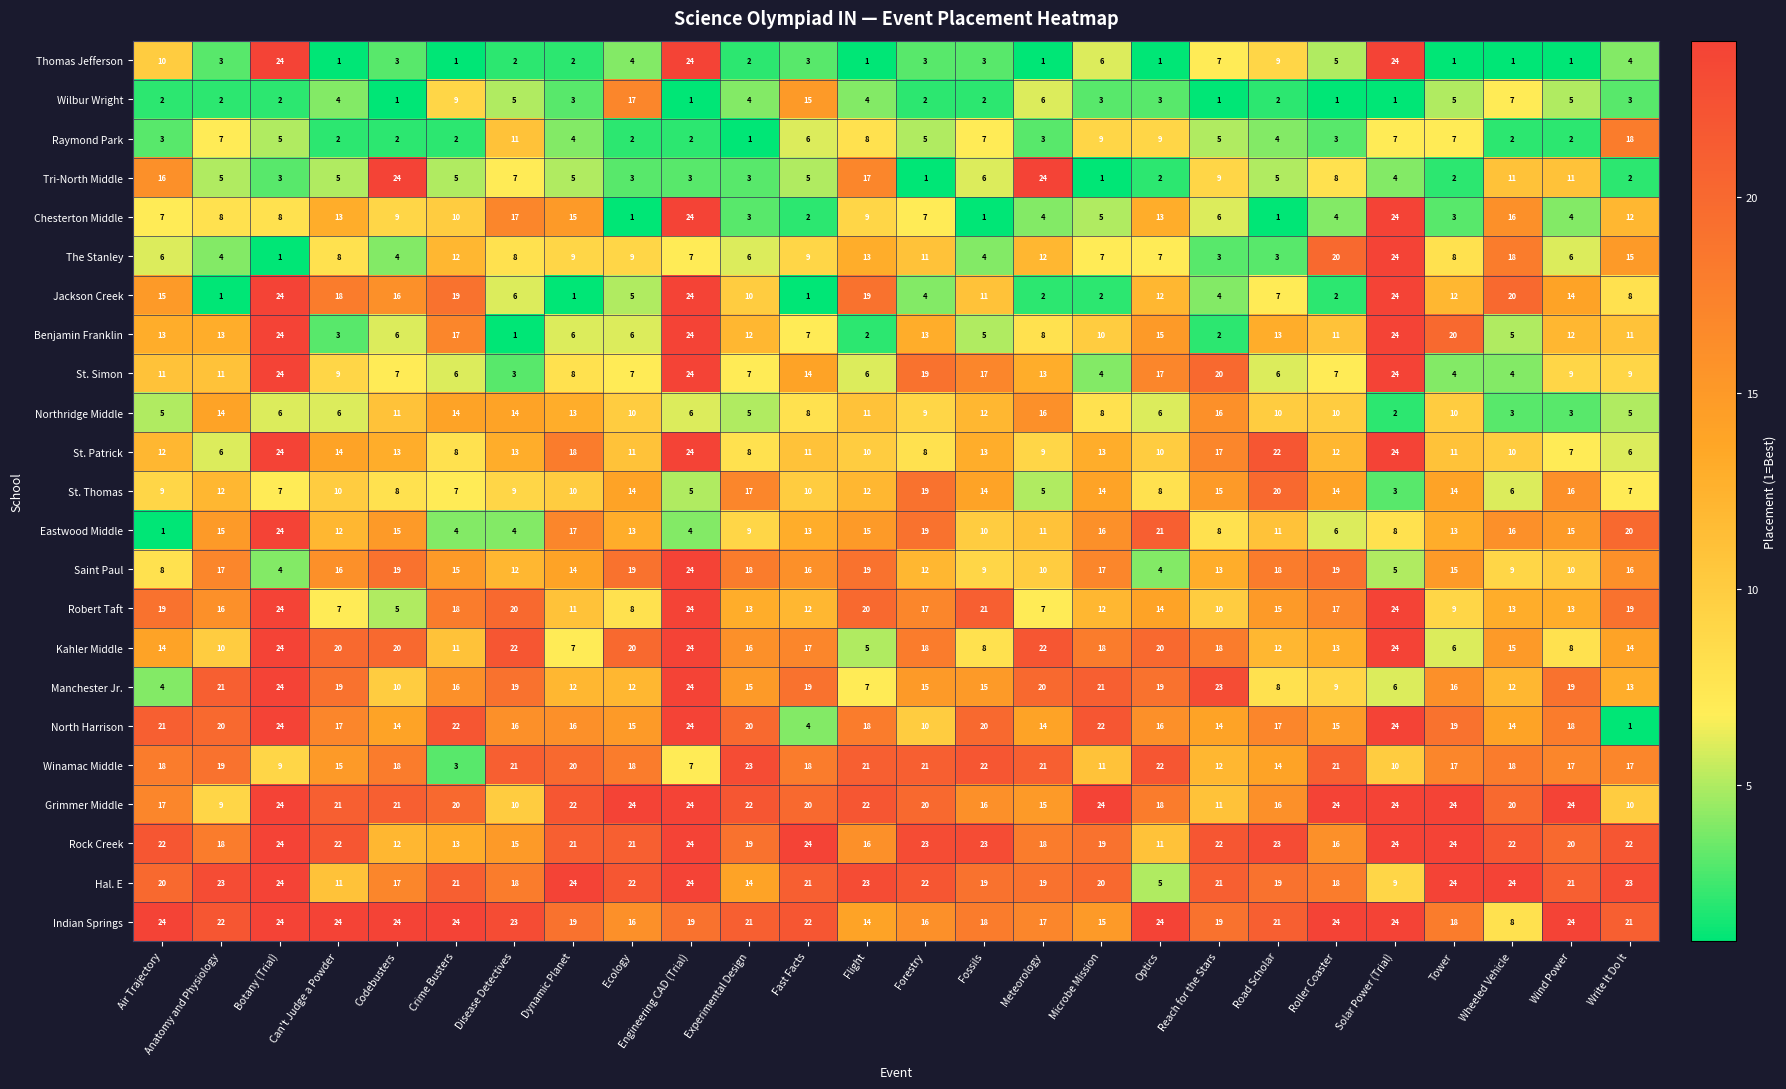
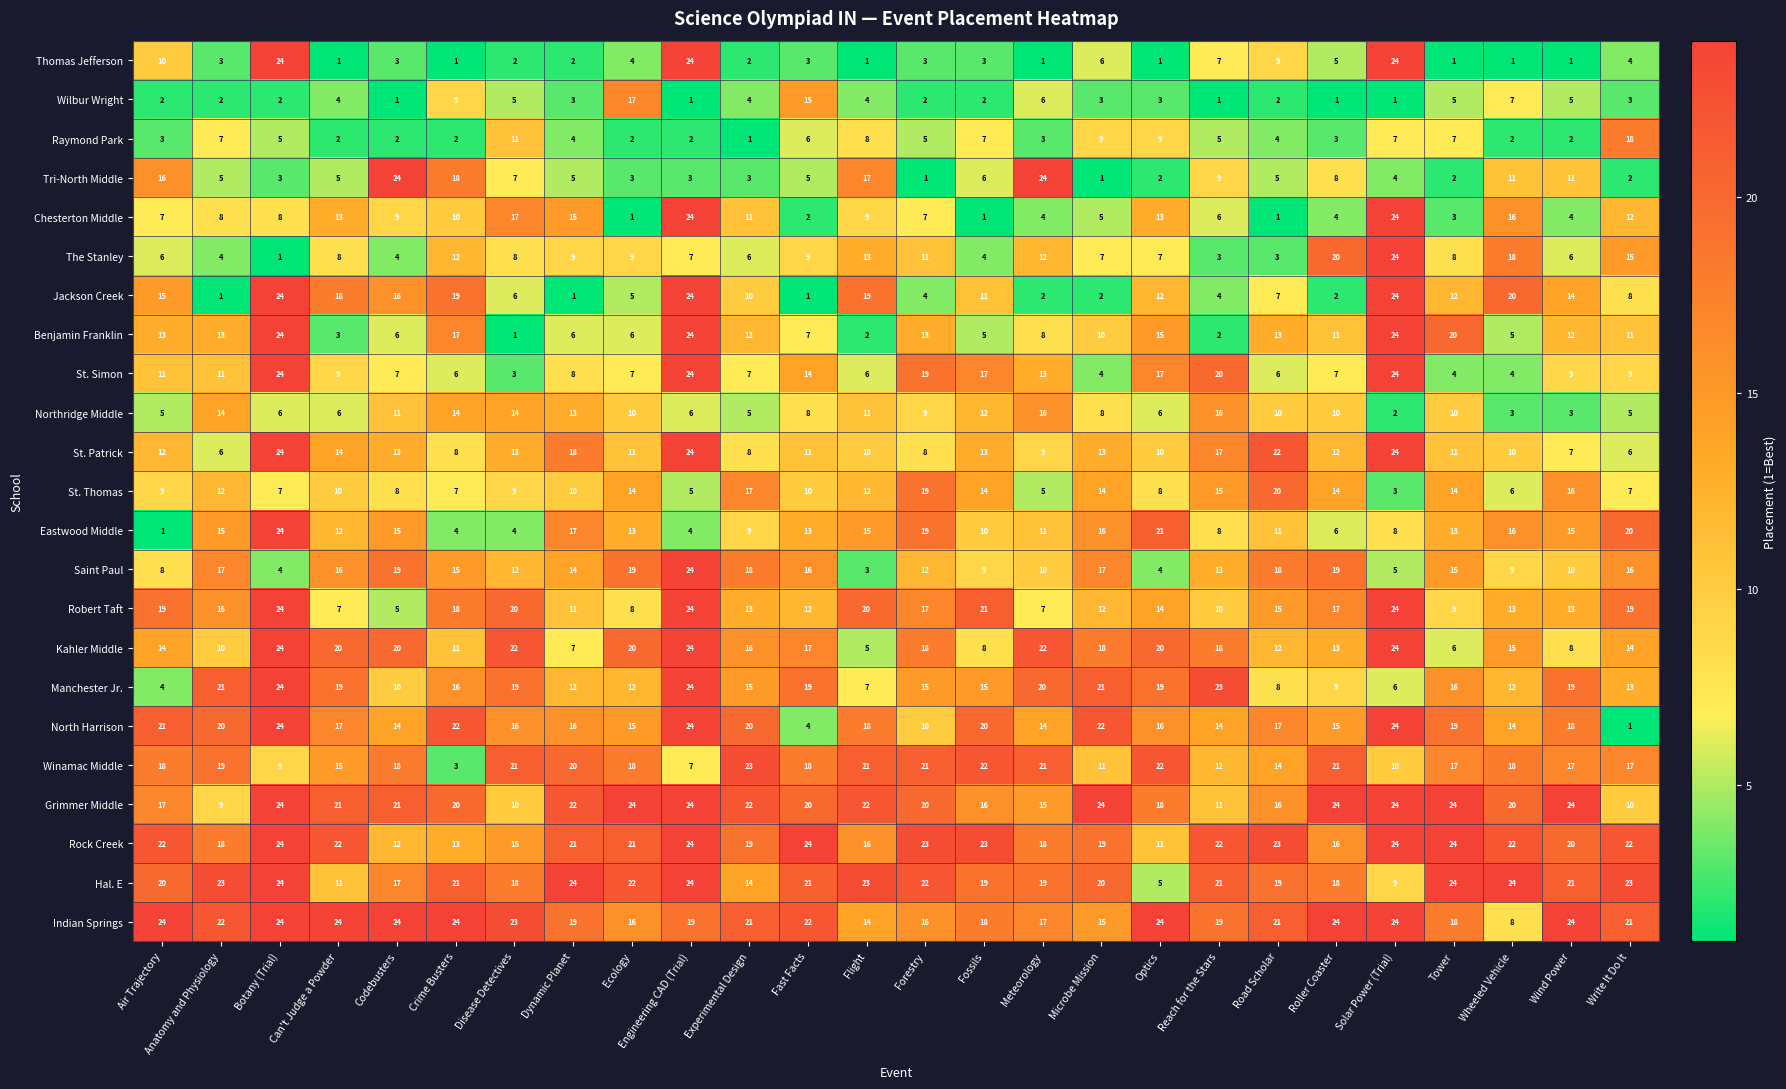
Tri-North Middle, Crime Busters: 5 -> 18
Chesterton Middle, Experimental Design: 3 -> 11
Saint Paul, Flight: 19 -> 3
